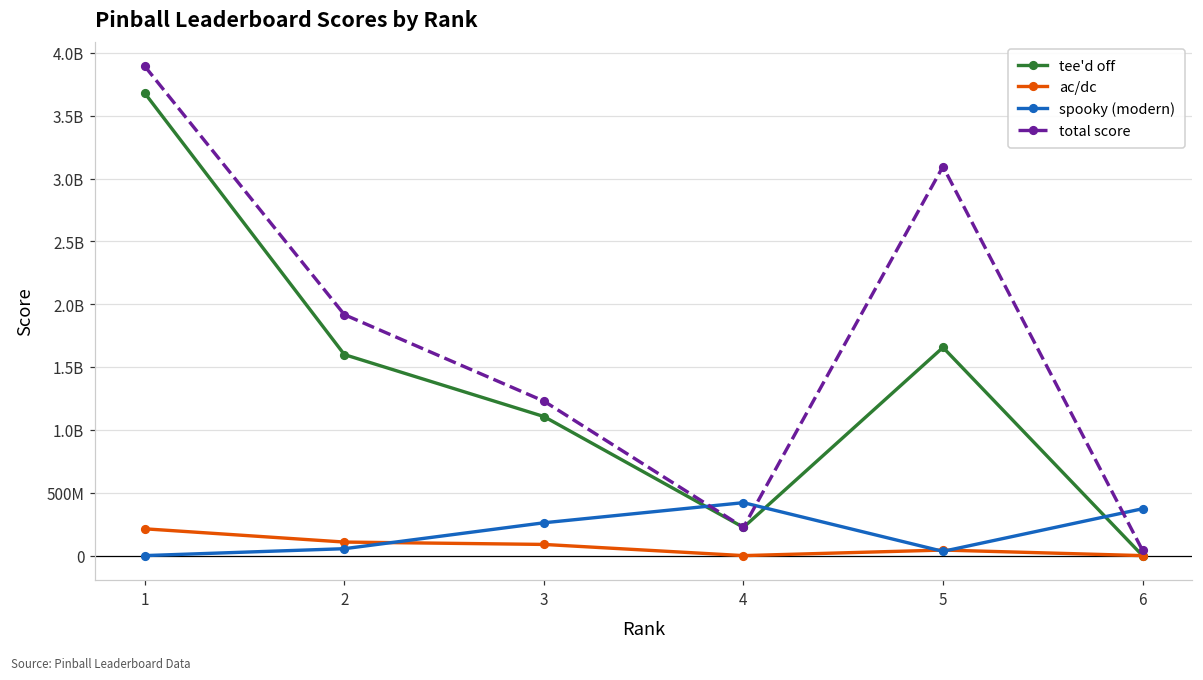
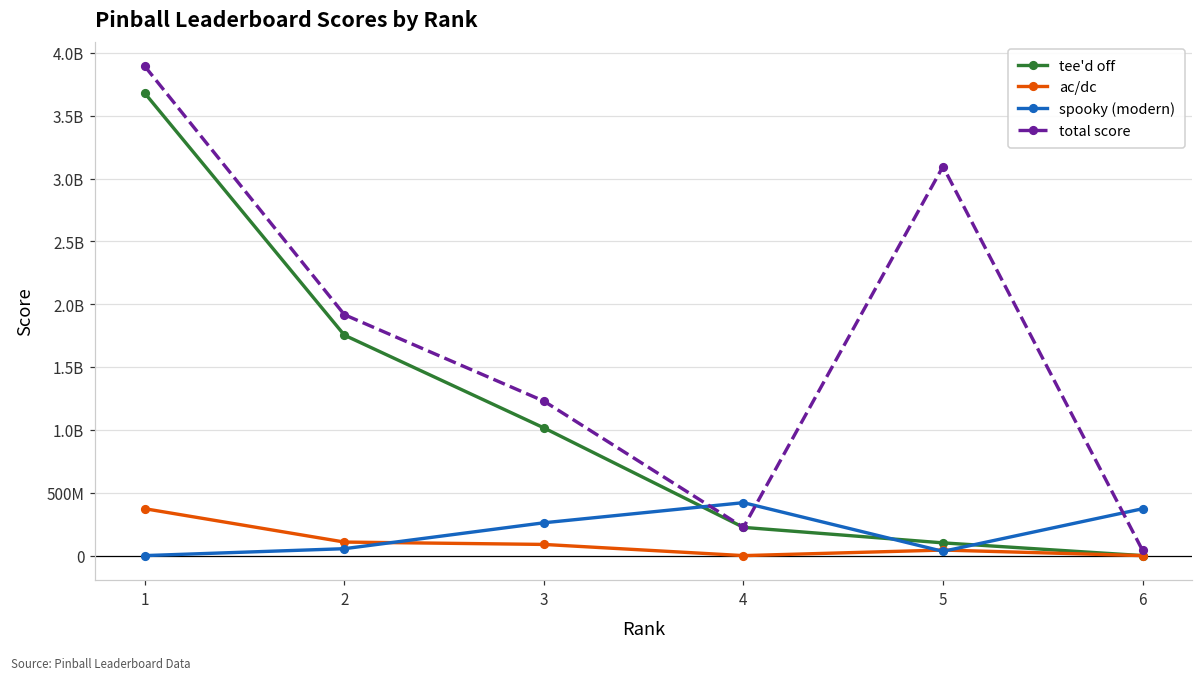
ac/dc, 1: 210000000 -> 370000000
tee'd off, 2: 1600000000 -> 1750000000
tee'd off, 3: 1110000000 -> 1020000000
tee'd off, 5: 1660000000 -> 100000000
